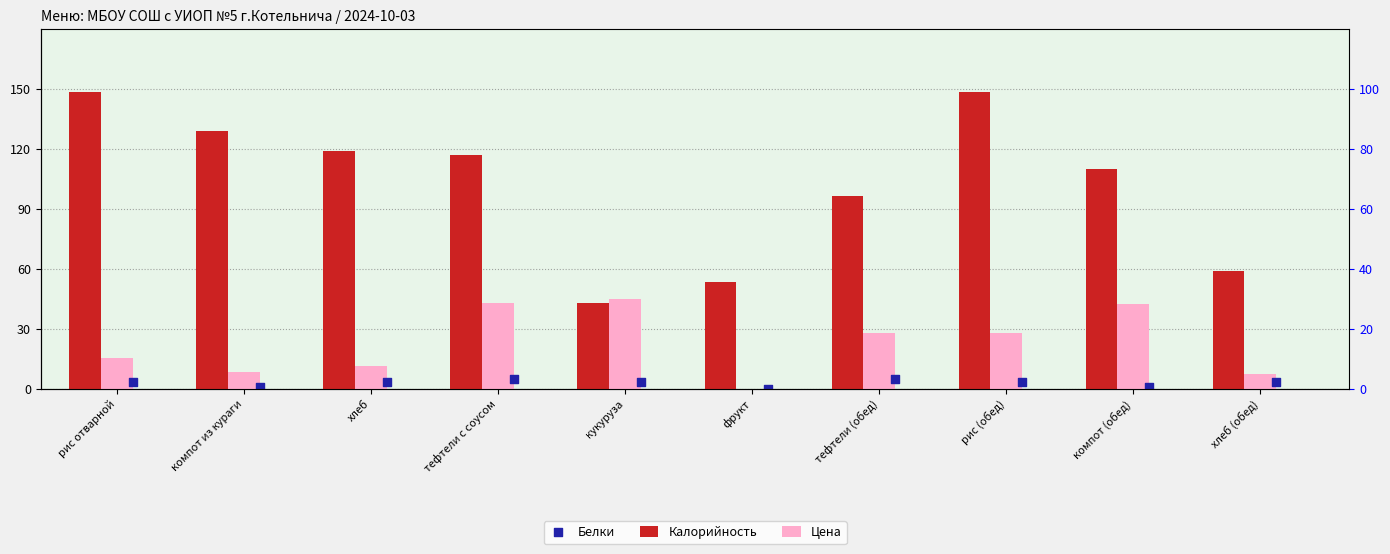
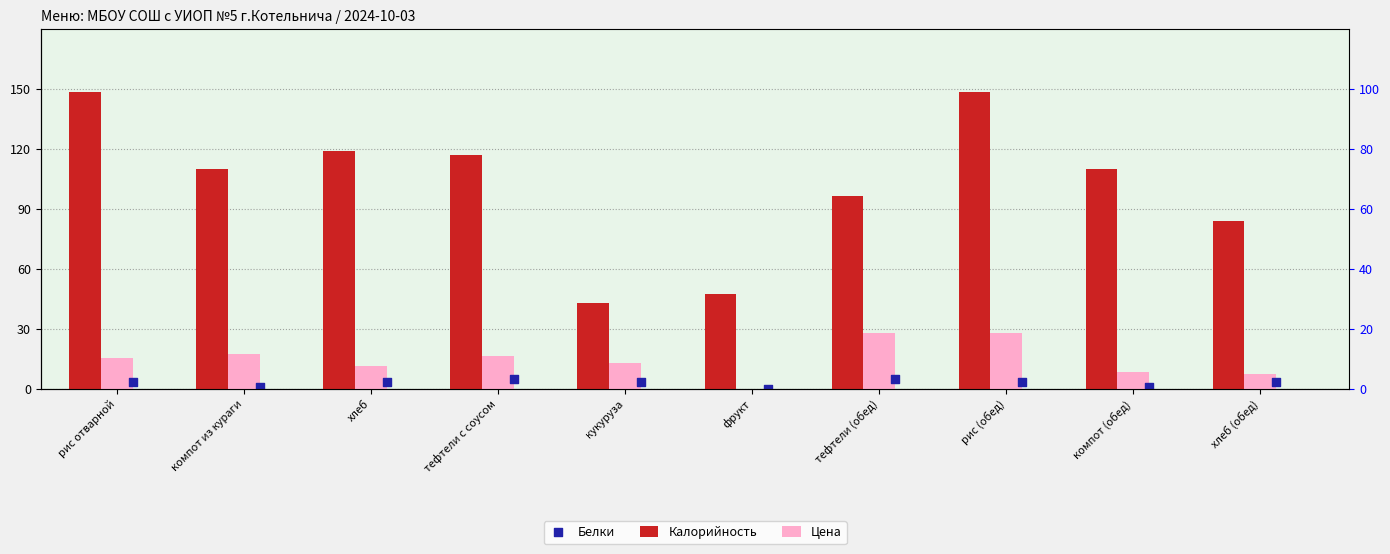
Калорийность, компот из кураги: 129 -> 110
Цена, компот из кураги: 9 -> 17
Цена, тефтели с соусом: 43 -> 16
Цена, кукуруза: 45 -> 13
Калорийность, фрукт: 53 -> 48
Цена, компот (обед): 43 -> 9
Калорийность, хлеб (обед): 59 -> 84
